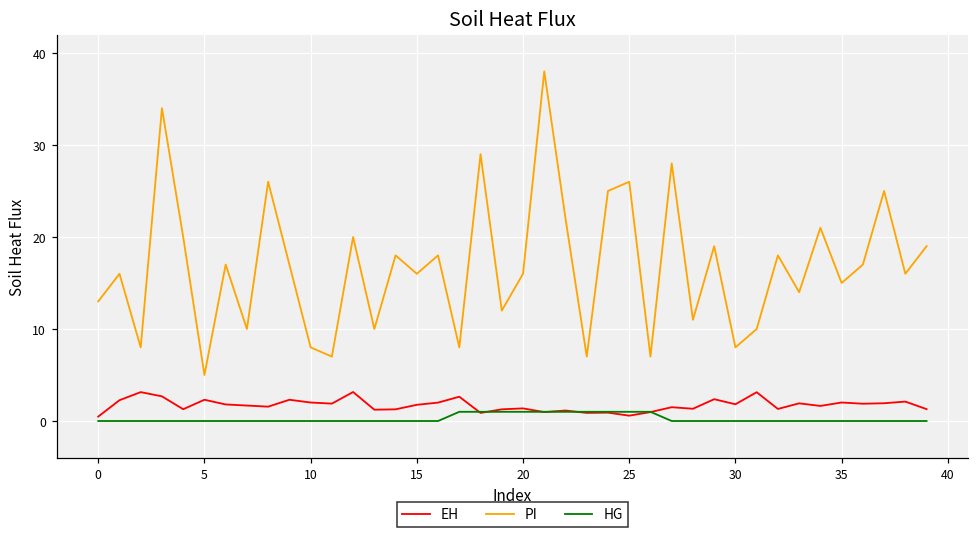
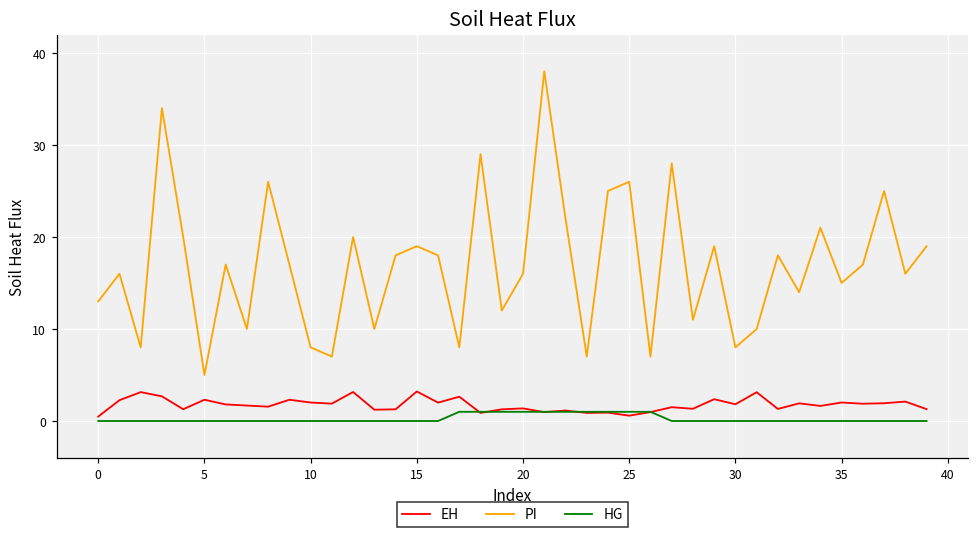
EH, 15: 2 -> 3
PI, 15: 16 -> 19
